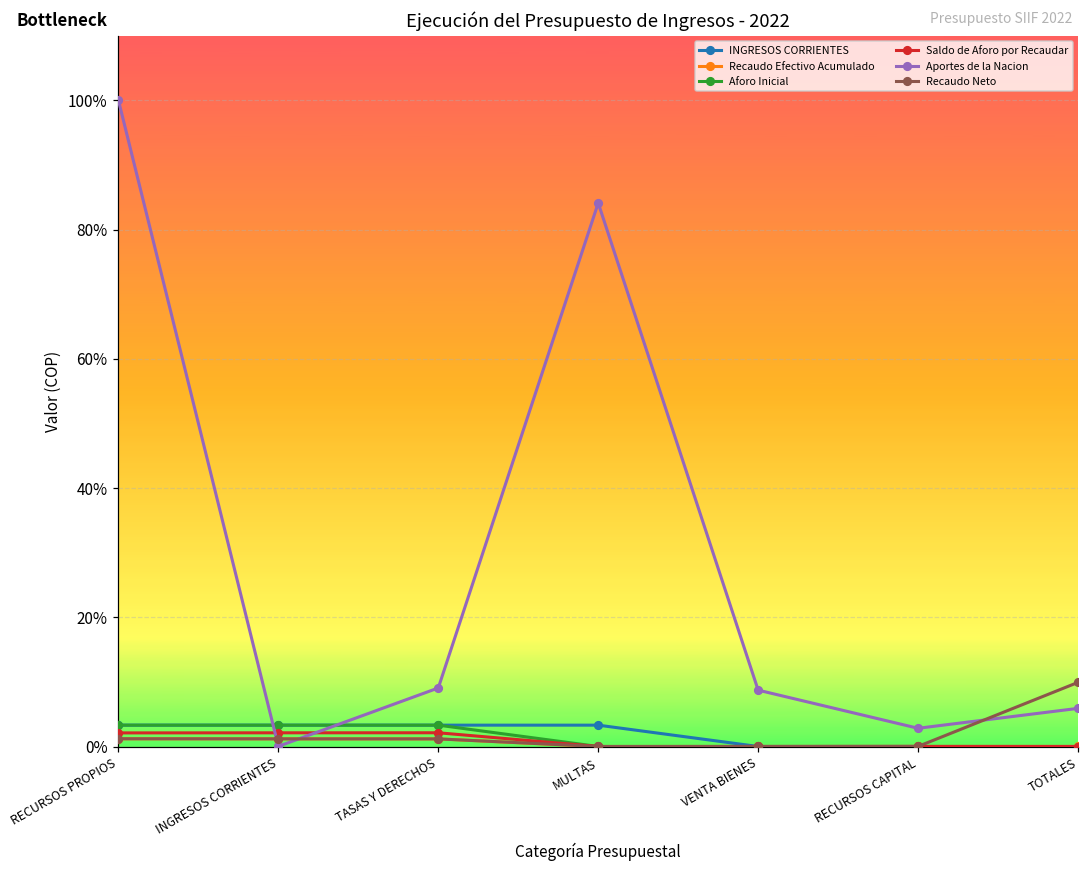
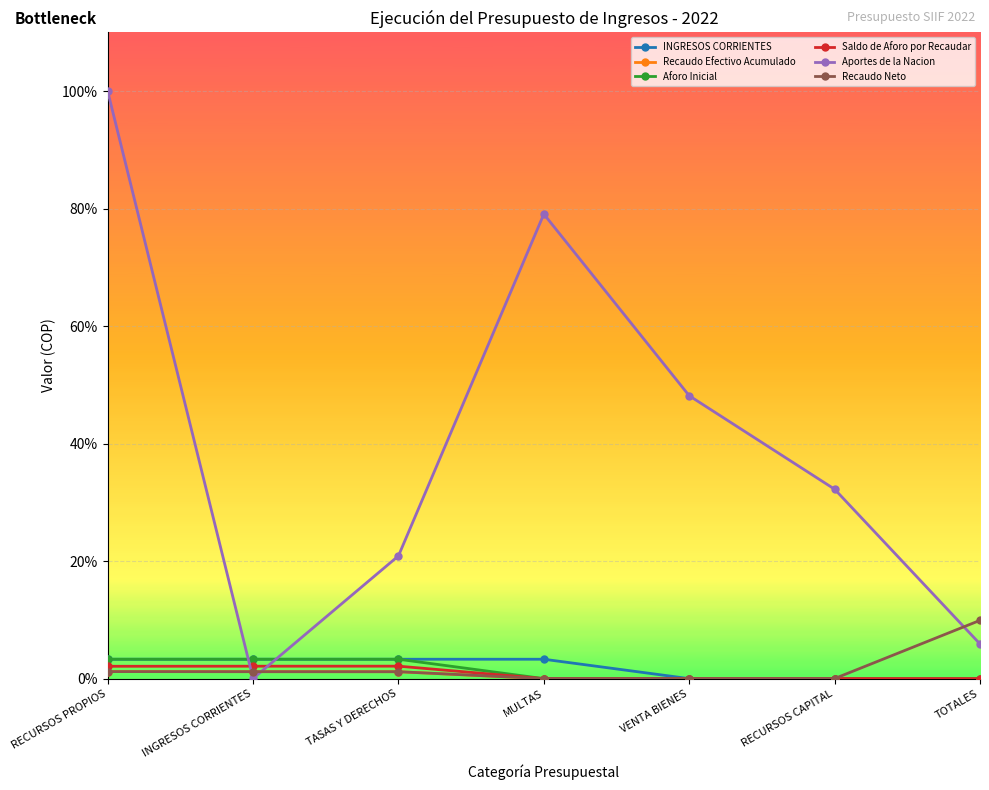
Aportes de la Nacion, TASAS Y DERECHOS: 9% -> 21%
Aportes de la Nacion, MULTAS: 84% -> 79%
Aportes de la Nacion, VENTA BIENES: 9% -> 48%
Aportes de la Nacion, RECURSOS CAPITAL: 3% -> 32%
